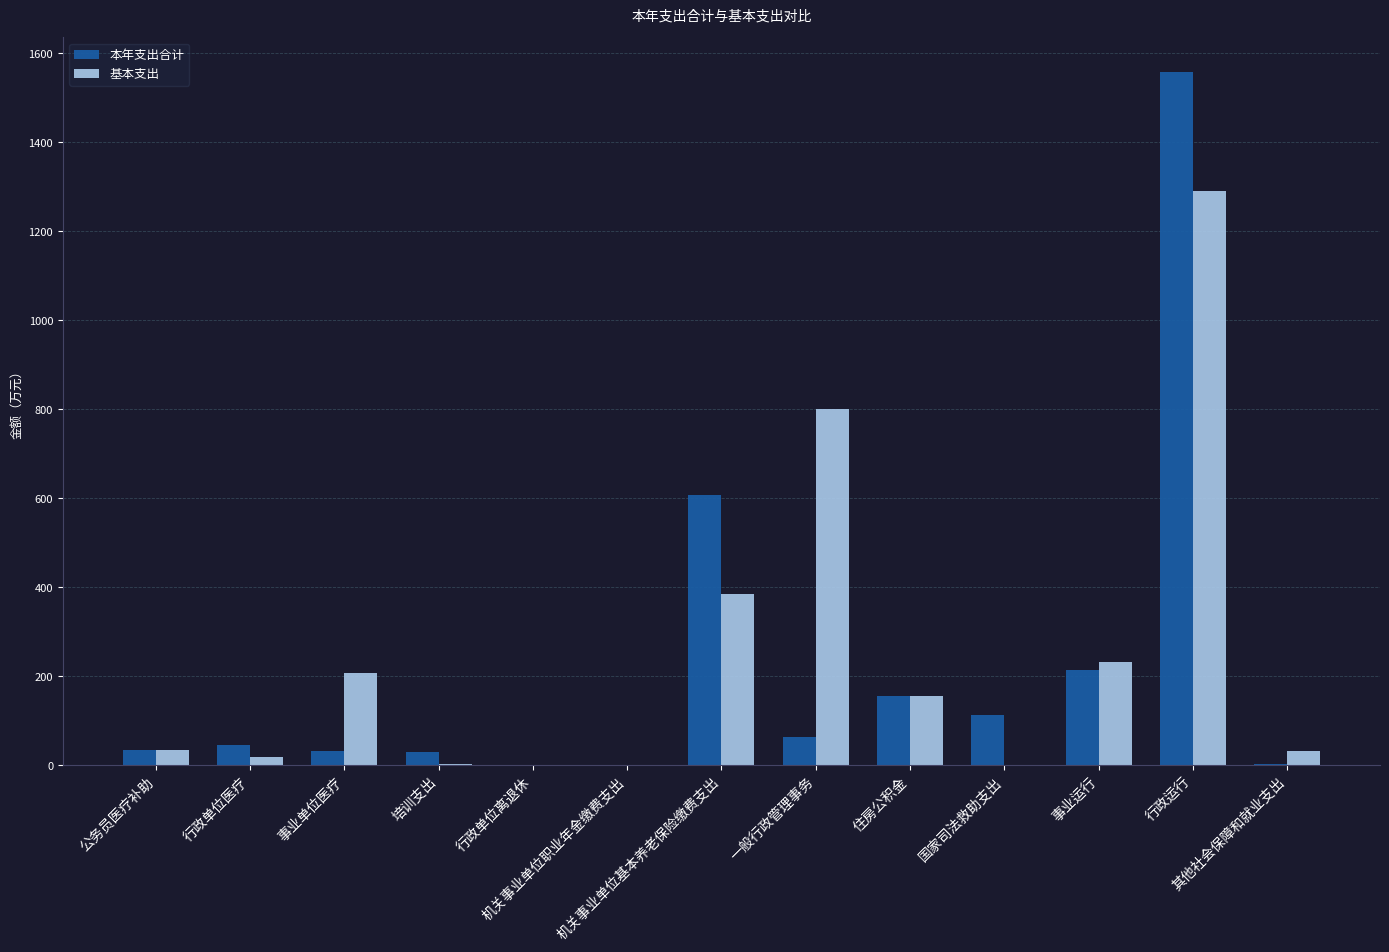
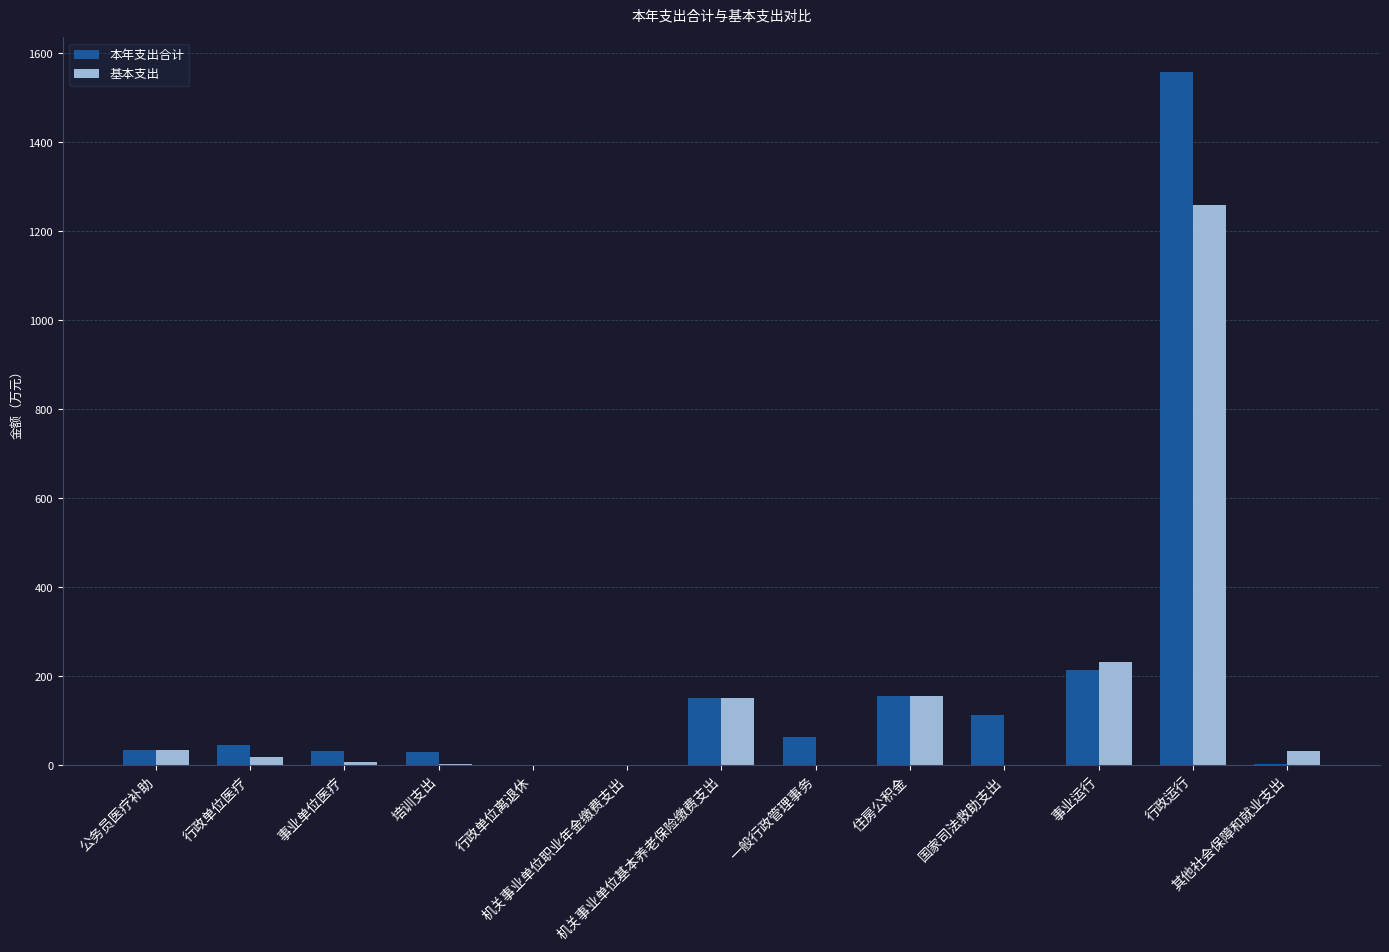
基本支出, 事业单位医疗: 210 -> 10
本年支出合计, 机关事业单位基本养老保险缴费支出: 610 -> 150
基本支出, 机关事业单位基本养老保险缴费支出: 380 -> 150
基本支出, 一般行政管理事务: 800 -> 0
基本支出, 行政运行: 1290 -> 1260
